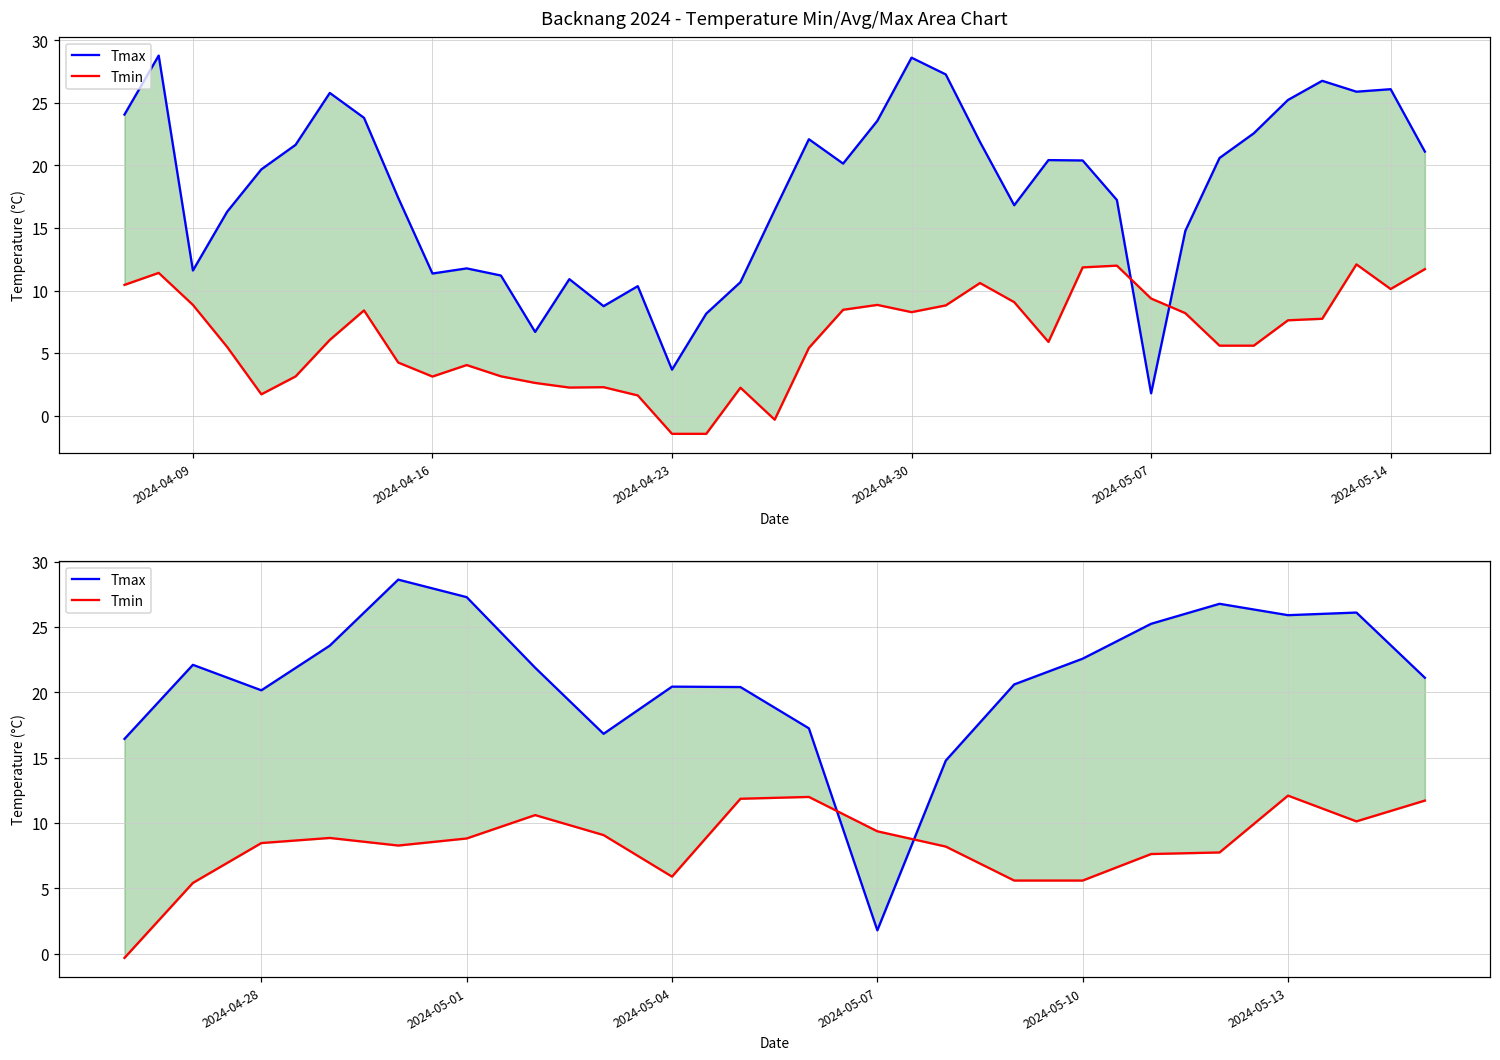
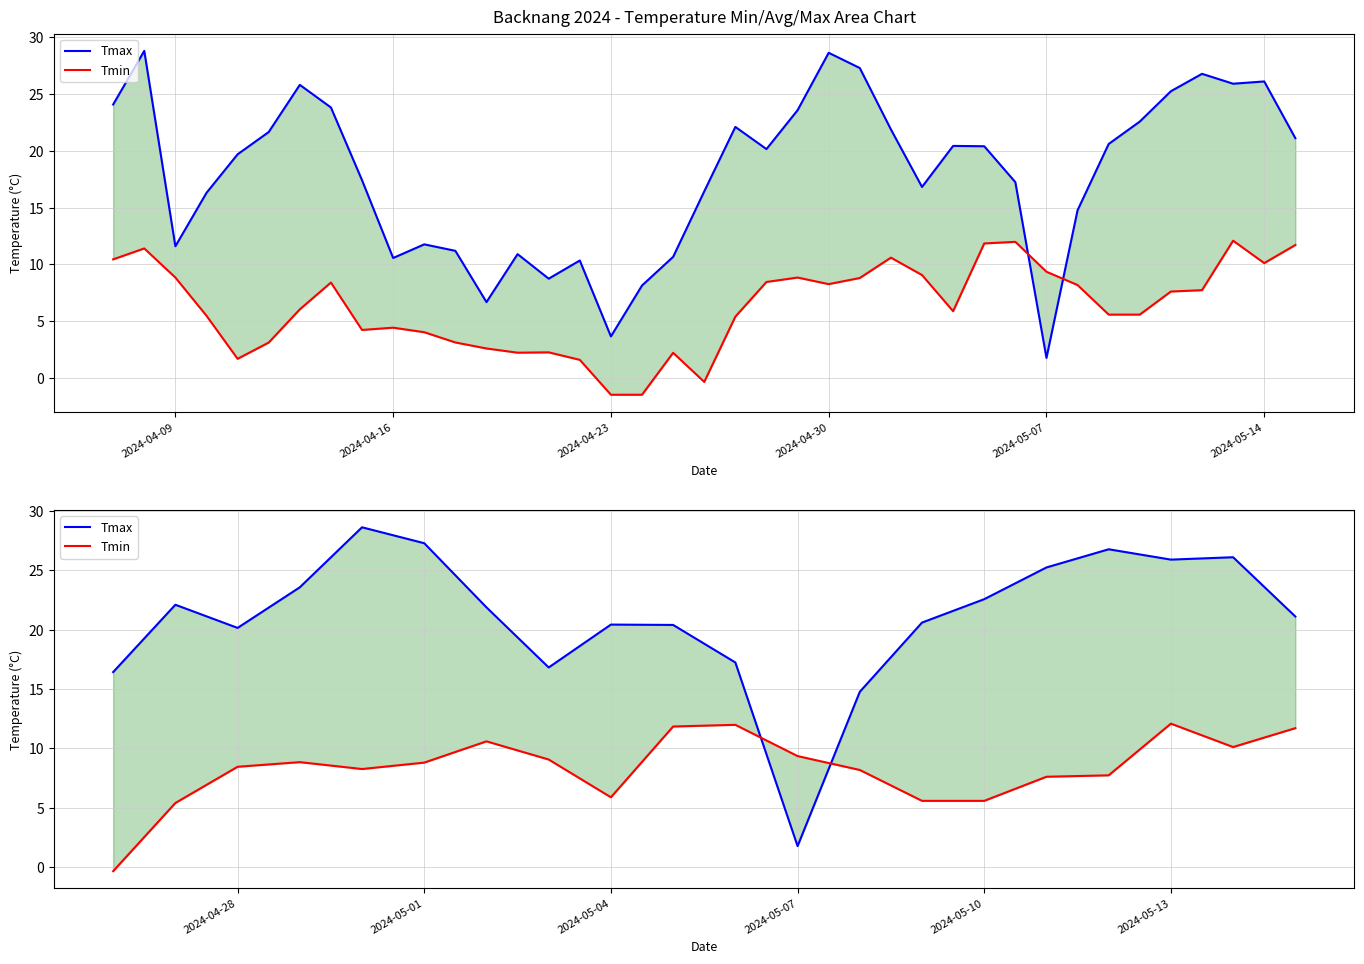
Backnang 2024 - Temperature Min/Avg/Max Area Chart, Tmax, 2024-04-16: 11.4 -> 10.6
Backnang 2024 - Temperature Min/Avg/Max Area Chart, Tmin, 2024-04-16: 3.1 -> 4.4
